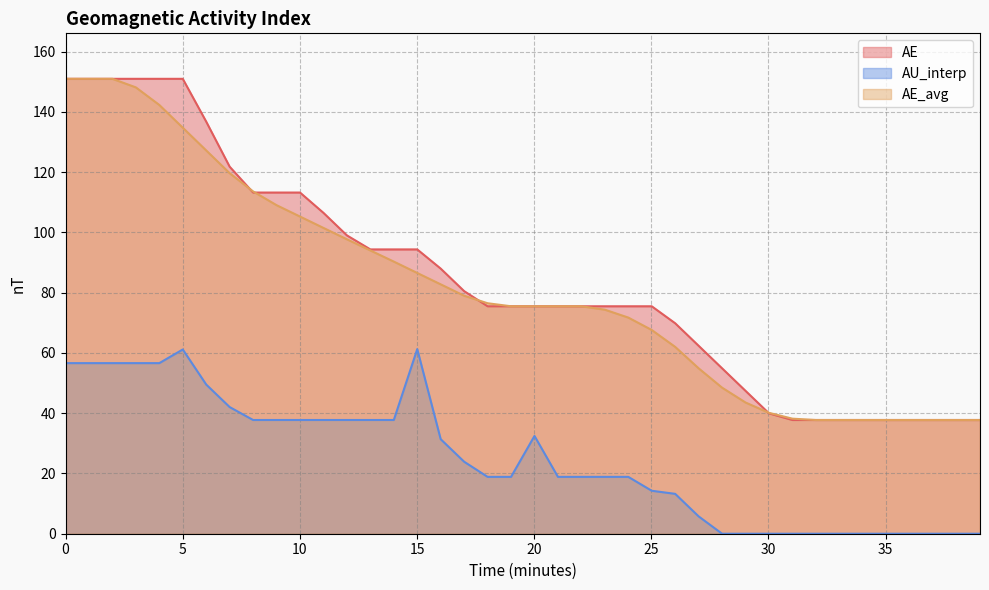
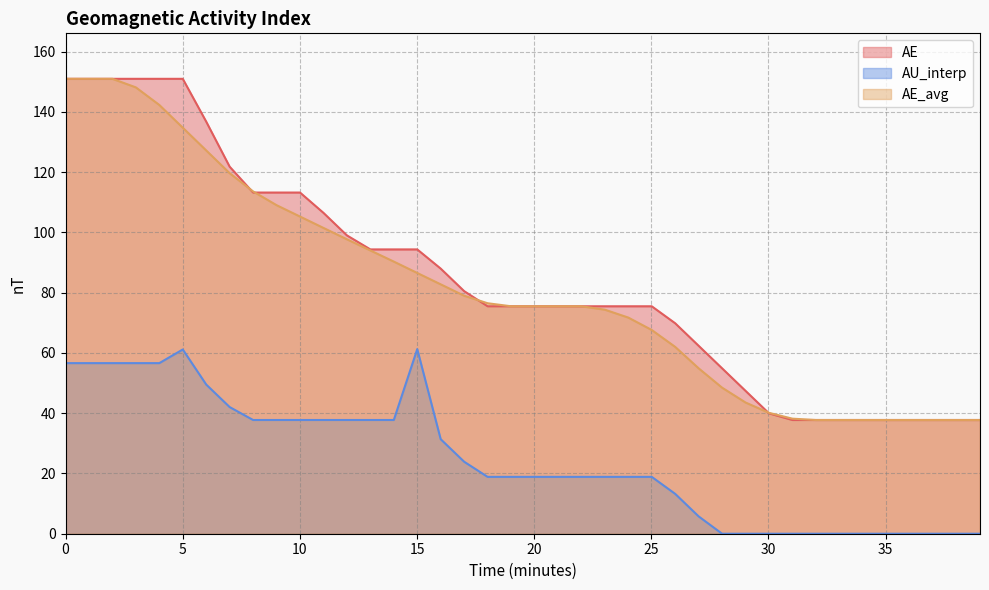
AU_interp, 20: 32 -> 19
AU_interp, 25: 14 -> 19
